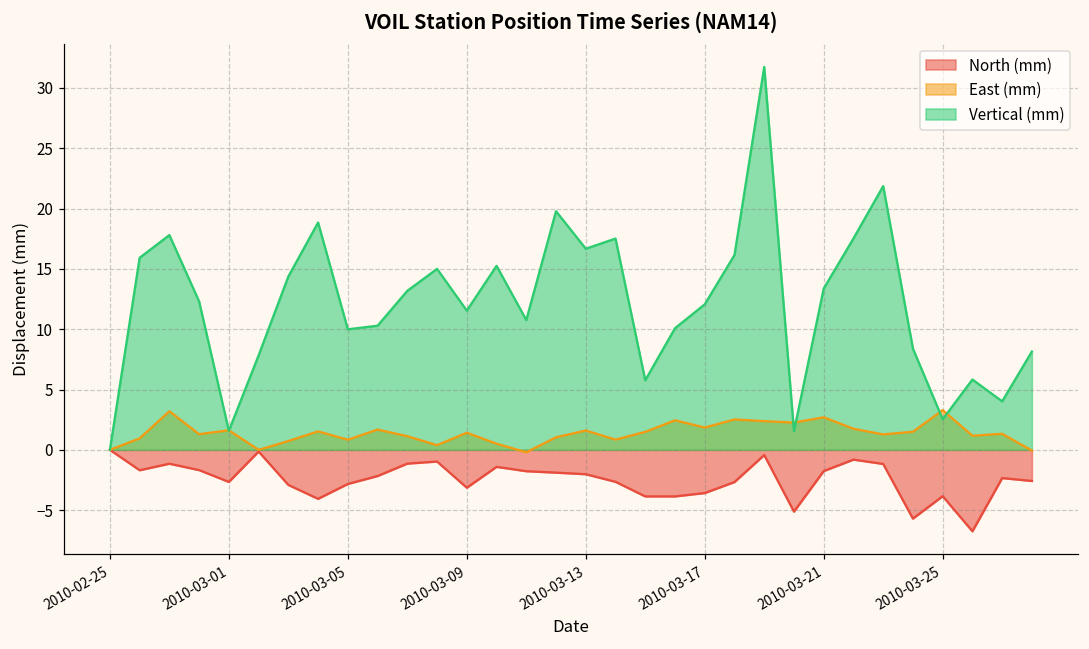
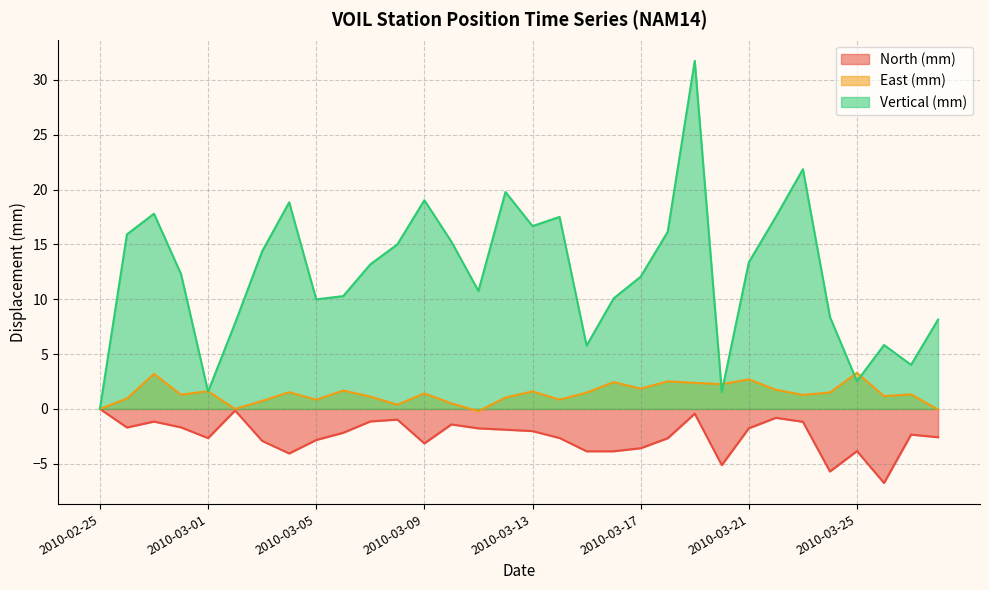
Vertical (mm), 2010-03-09: 11.5 -> 19.0
